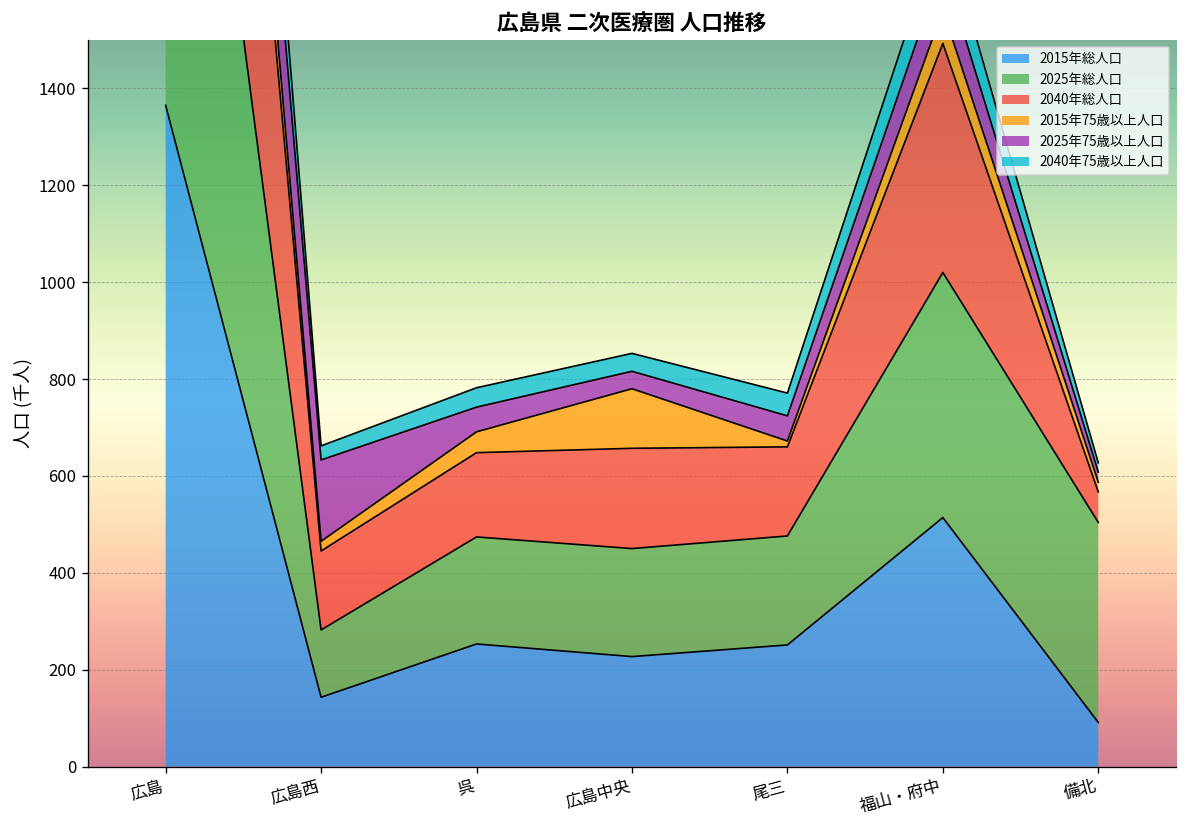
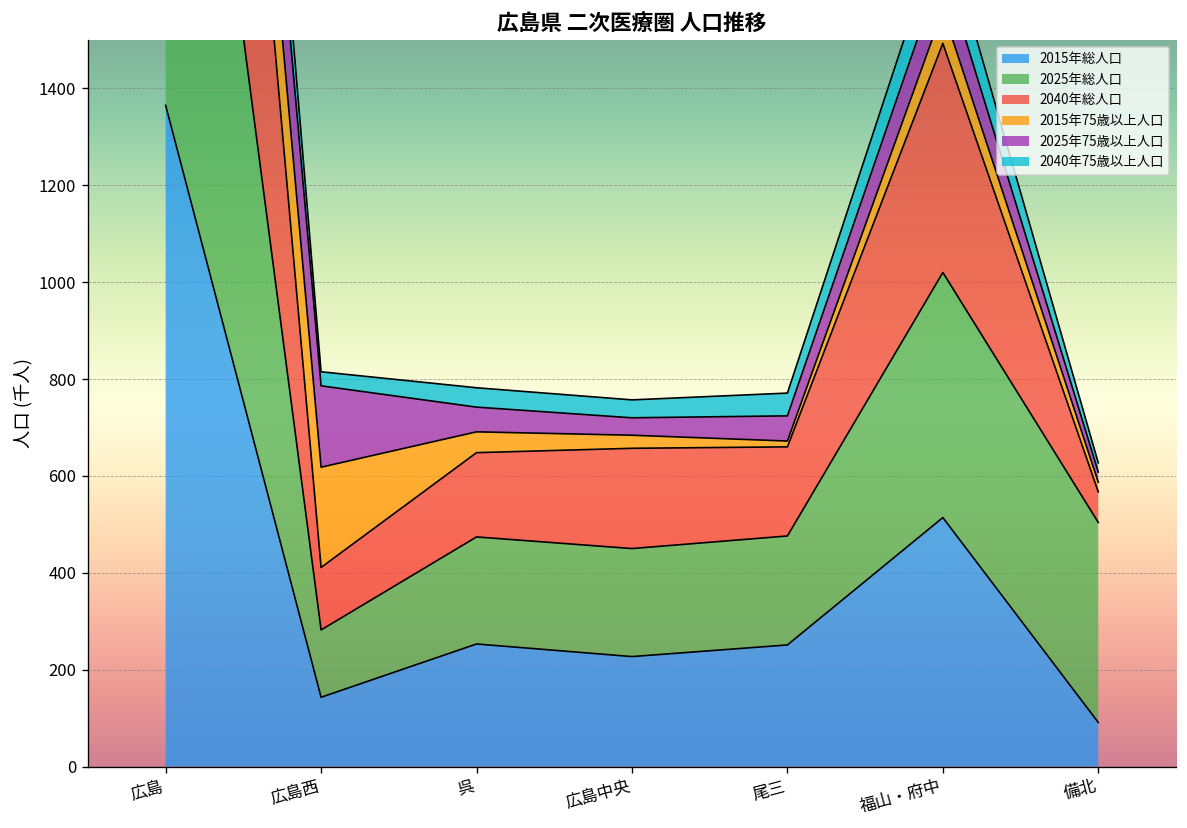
2040年総人口, 広島西: 160 -> 130
2015年75歳以上人口, 広島西: 20 -> 210
2015年75歳以上人口, 広島中央: 120 -> 30
